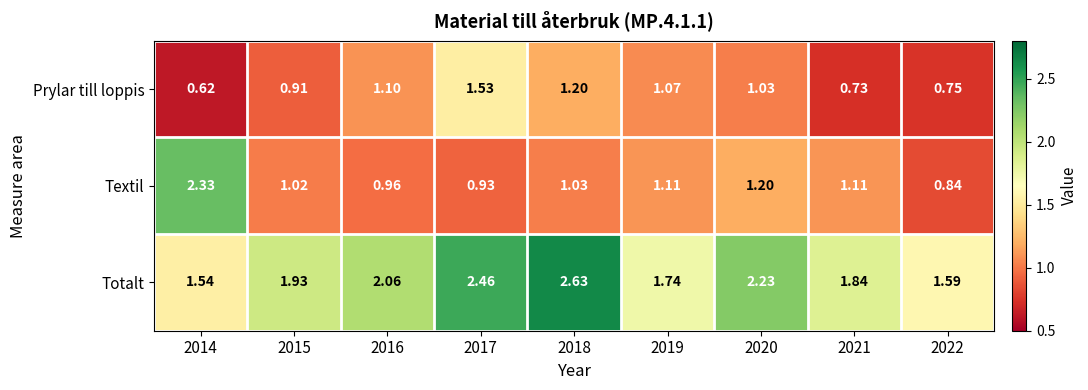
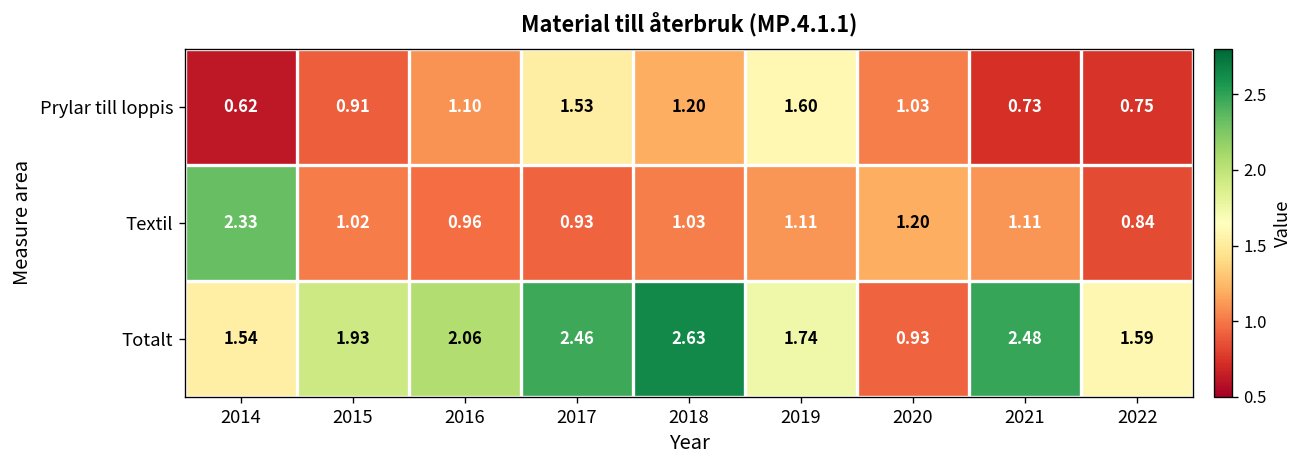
Prylar till loppis, 2019: 1.07 -> 1.60
Totalt, 2020: 2.23 -> 0.93
Totalt, 2021: 1.84 -> 2.48
